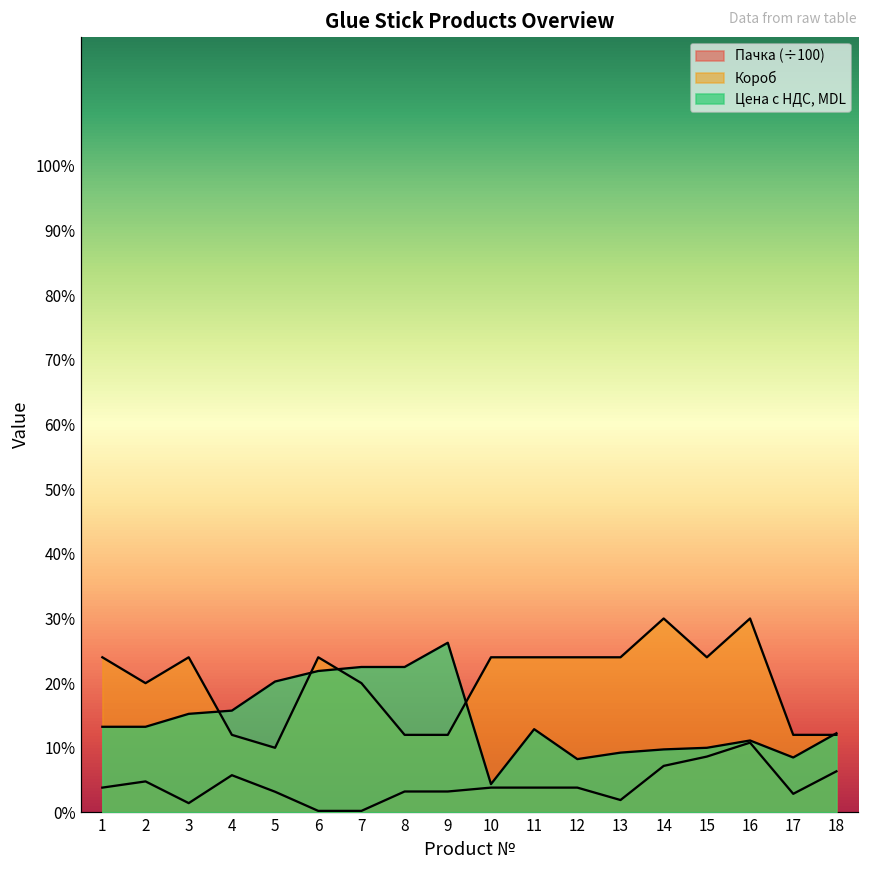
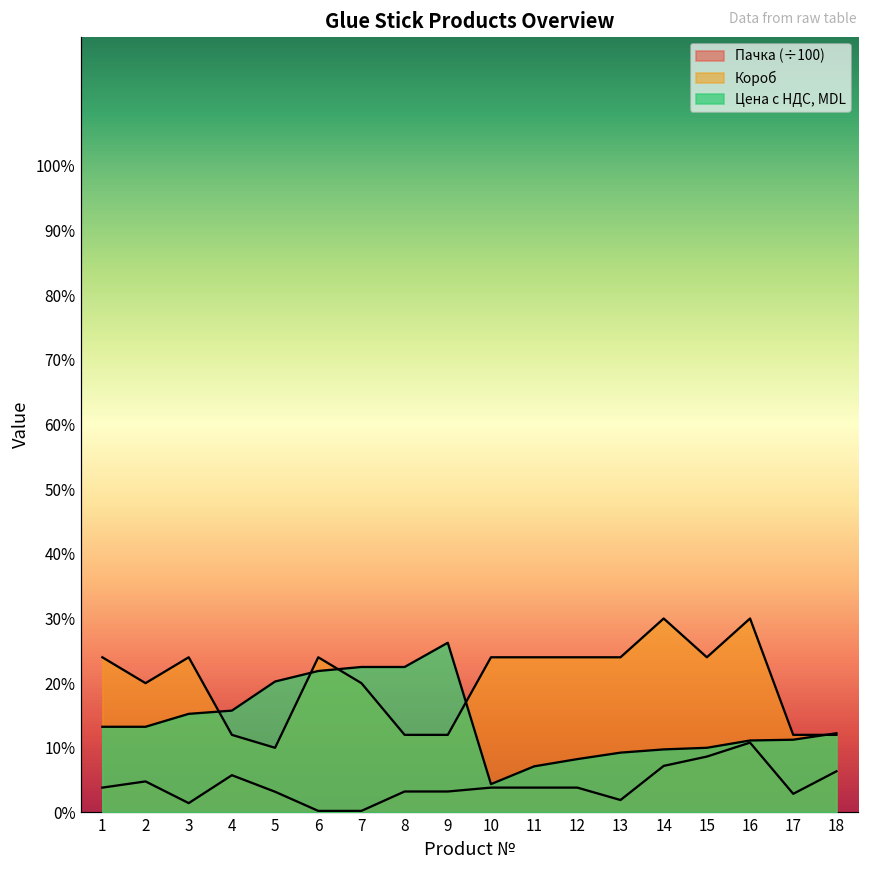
Цена с НДС, MDL, 11: 13% -> 7%
Цена с НДС, MDL, 17: 9% -> 11%
